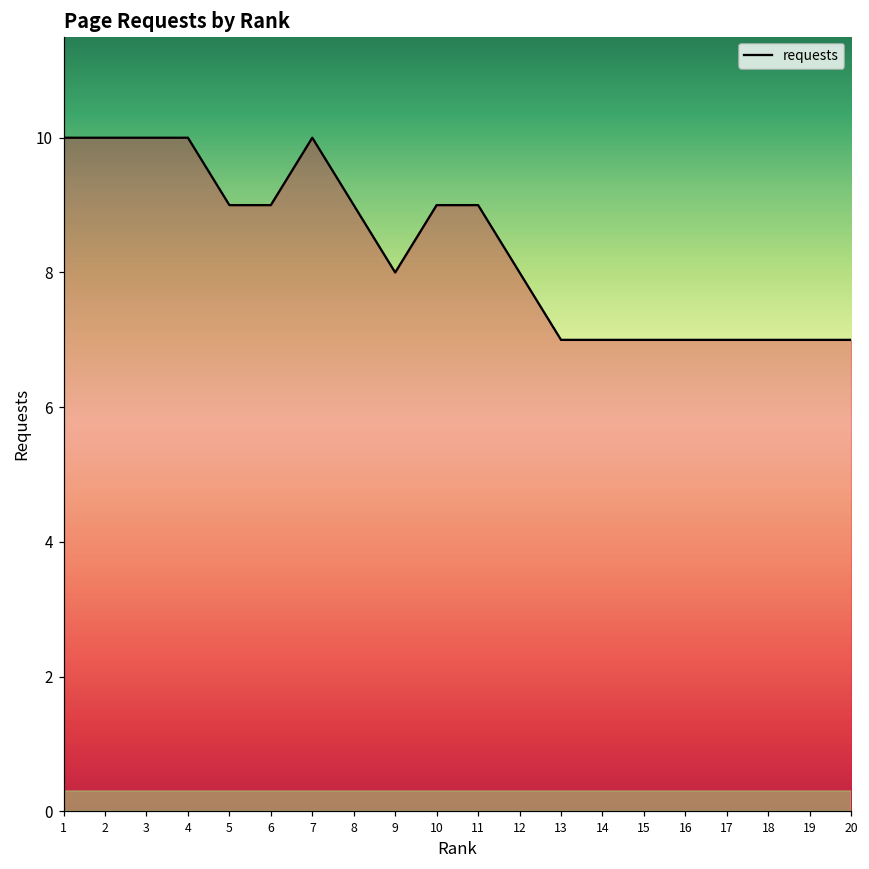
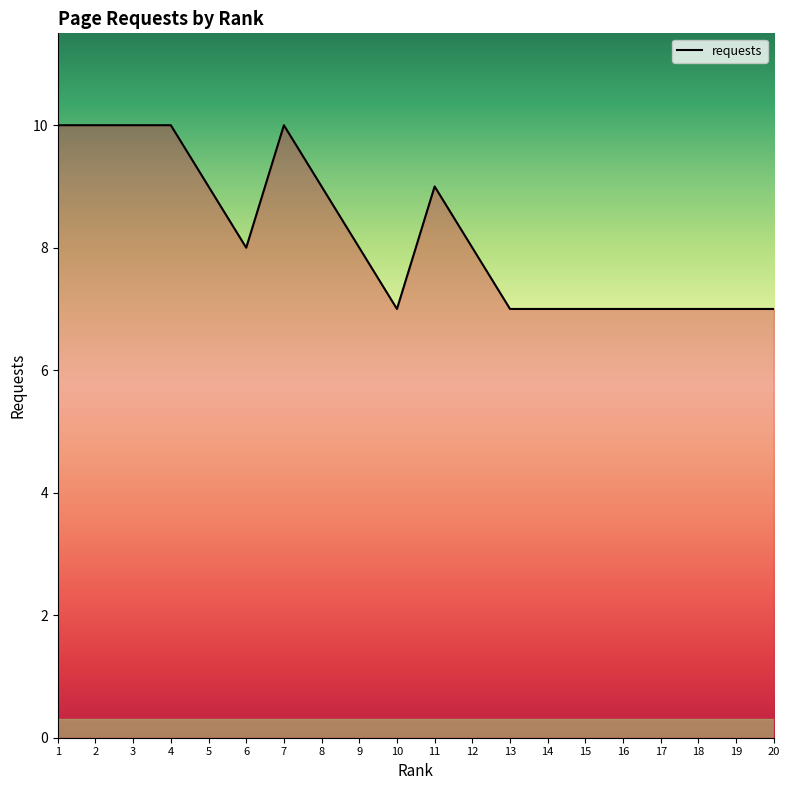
6: 9 -> 8
10: 9 -> 7
